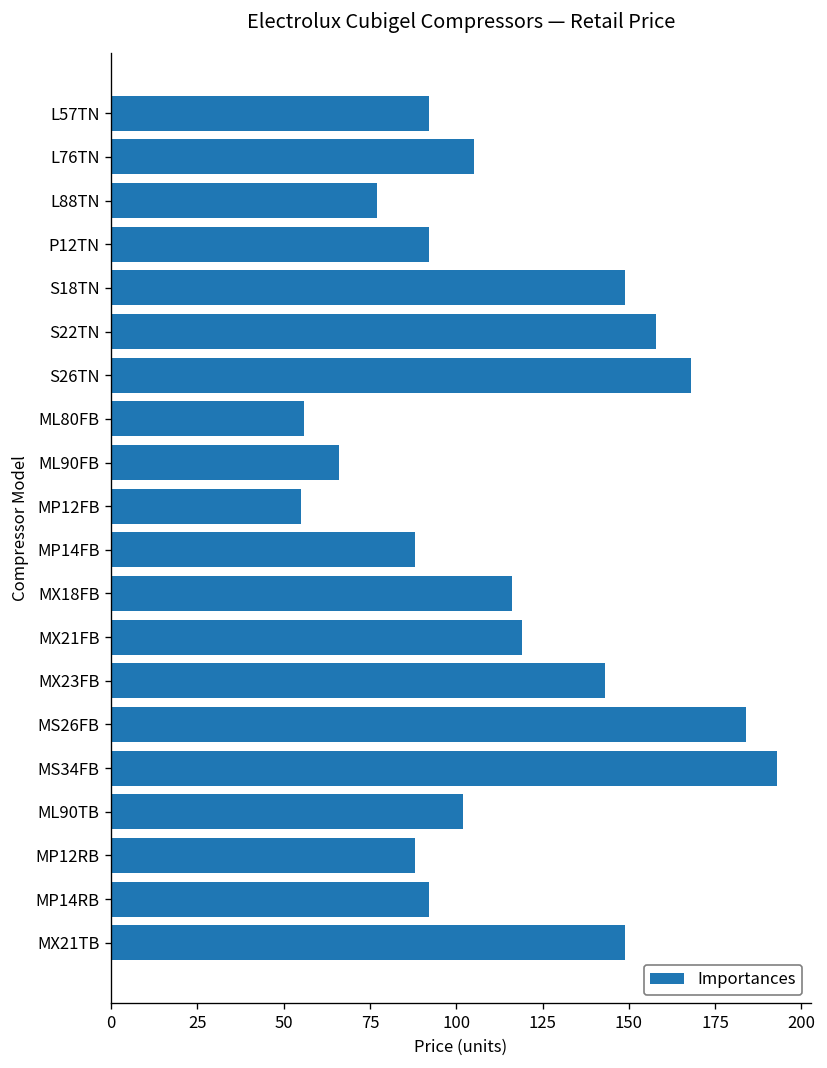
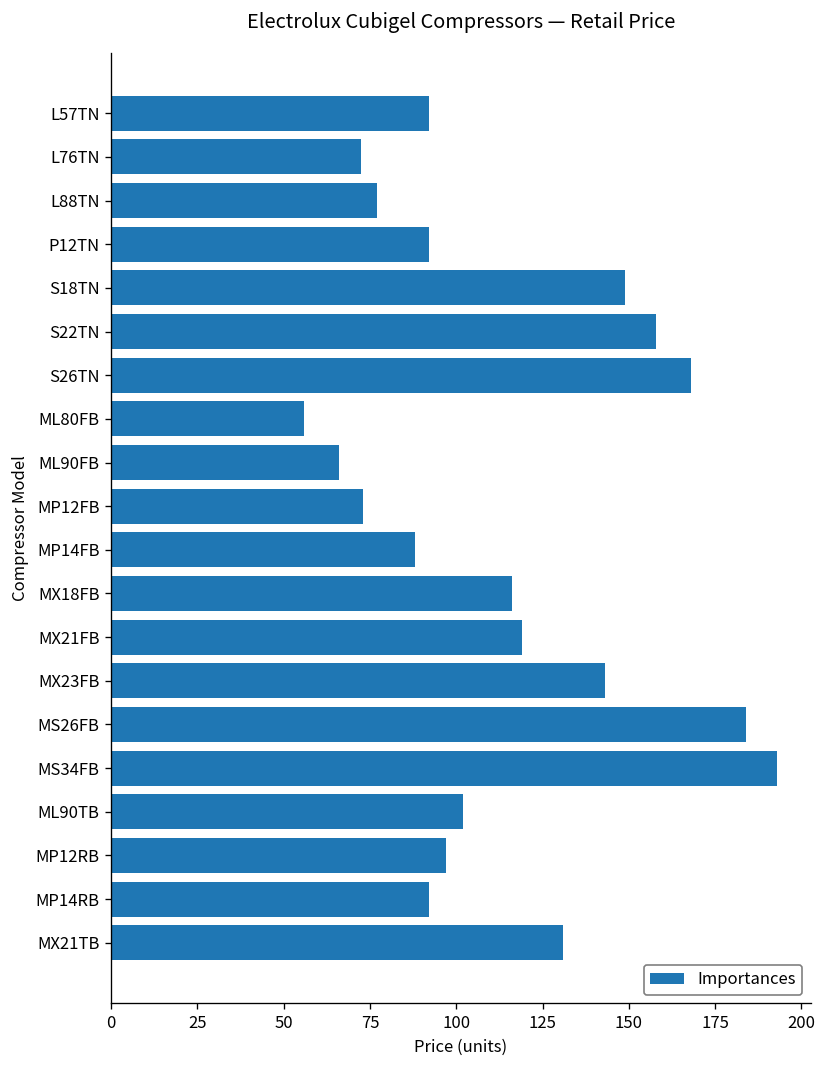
L76TN: 105 -> 73
MP12FB: 55 -> 73
MP12RB: 88 -> 97
MX21TB: 149 -> 131
